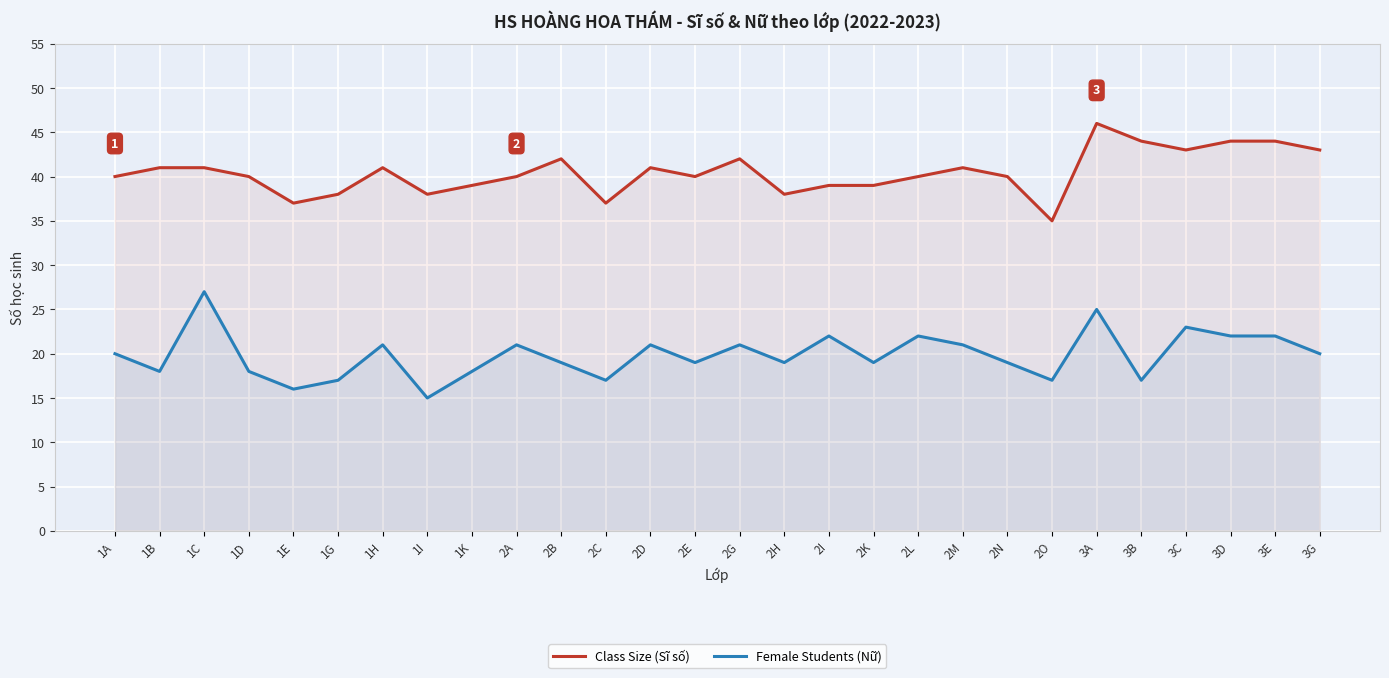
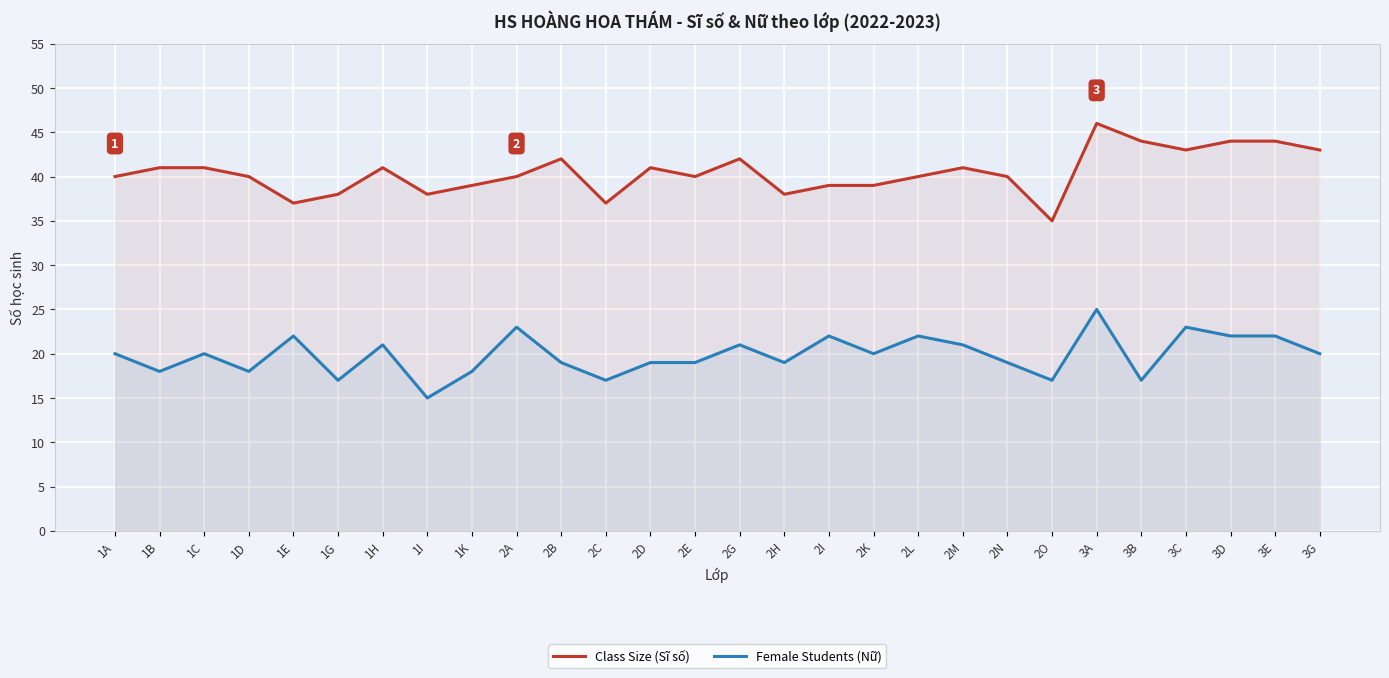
Female Students (Nữ), 1C: 27 -> 20
Female Students (Nữ), 1E: 16 -> 22
Female Students (Nữ), 2A: 21 -> 23
Female Students (Nữ), 2D: 21 -> 19
Female Students (Nữ), 2K: 19 -> 20
